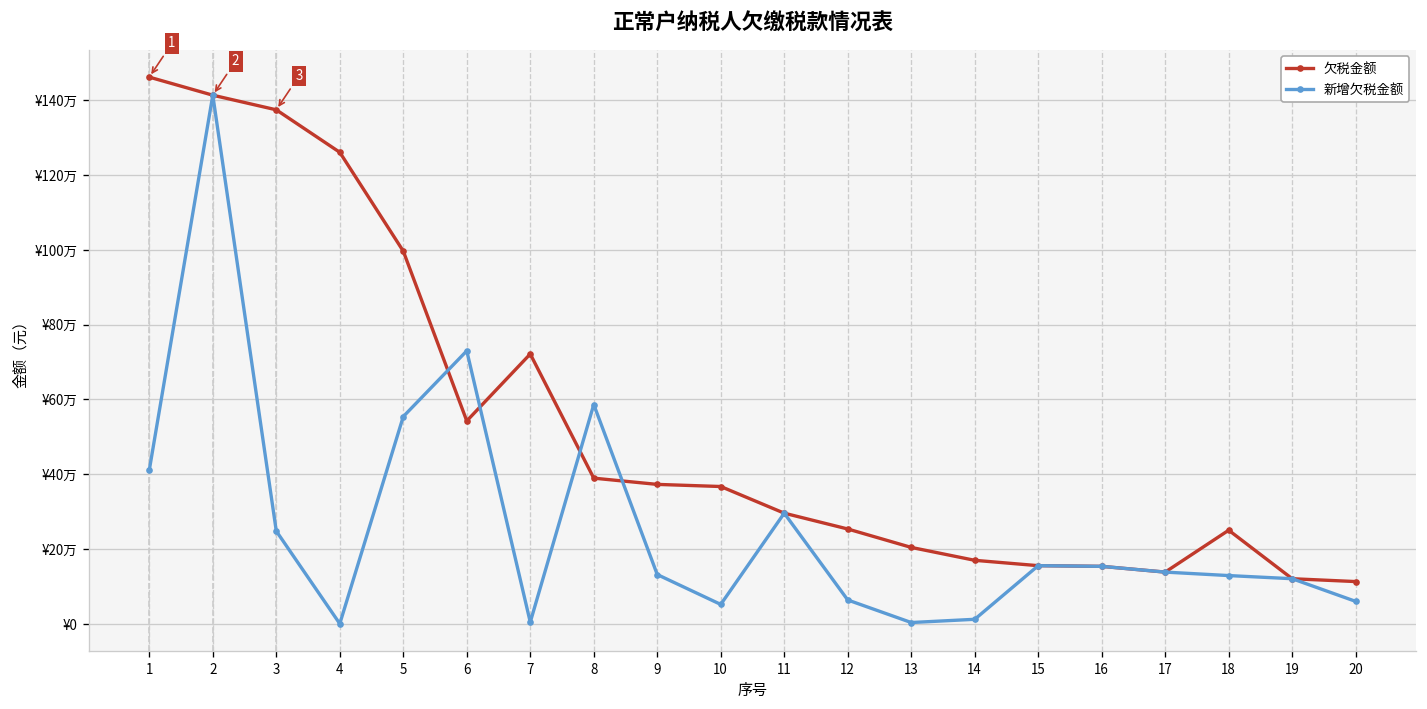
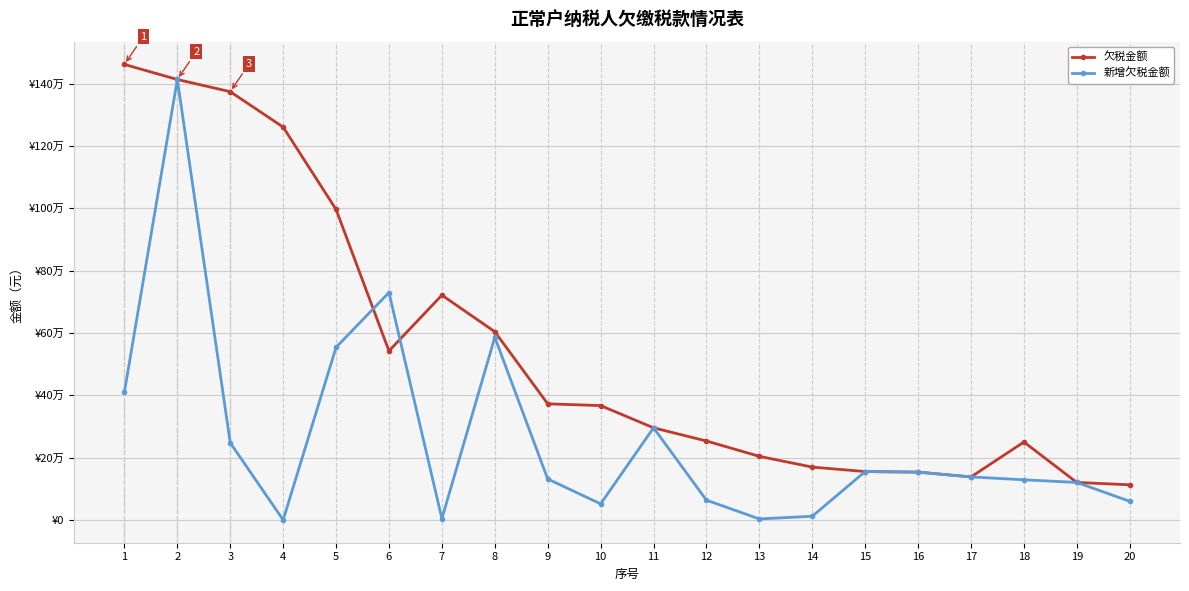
欠税金额, 8: ¥39万 -> ¥60万
